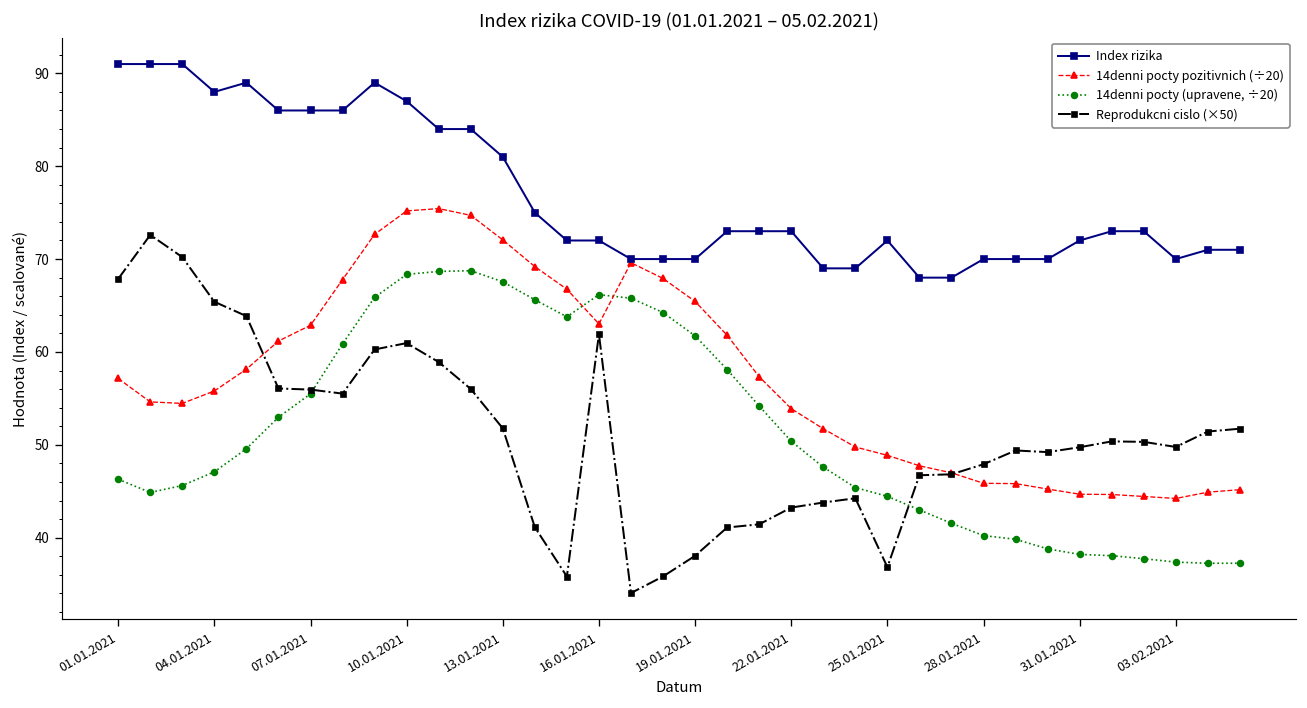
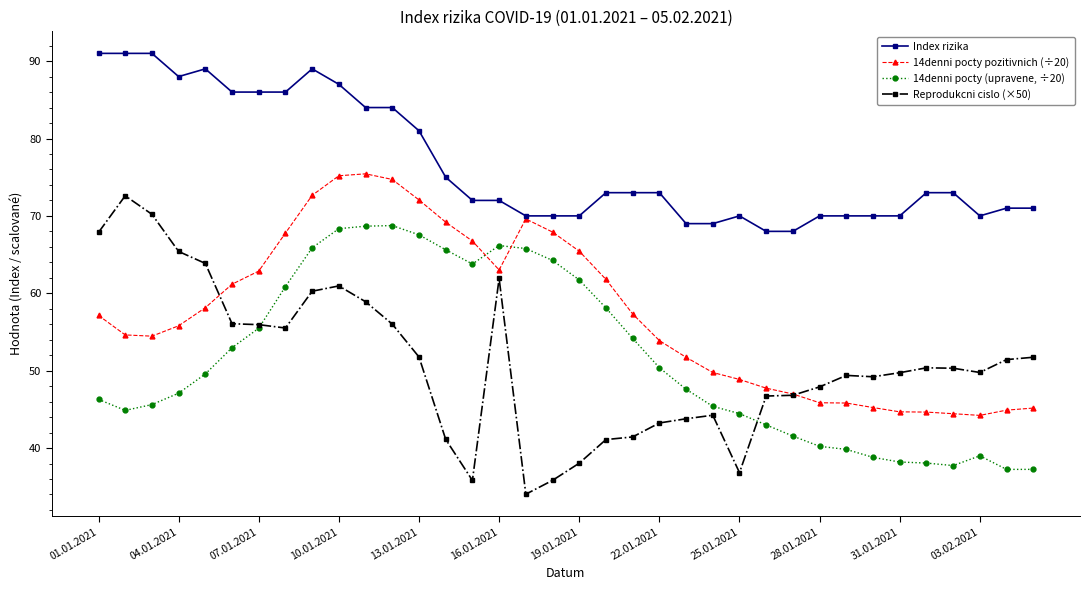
Index rizika, 25.01.2021: 72 -> 70
Index rizika, 31.01.2021: 72 -> 70
14denni pocty (upravene, ÷20), 03.02.2021: 37 -> 39
